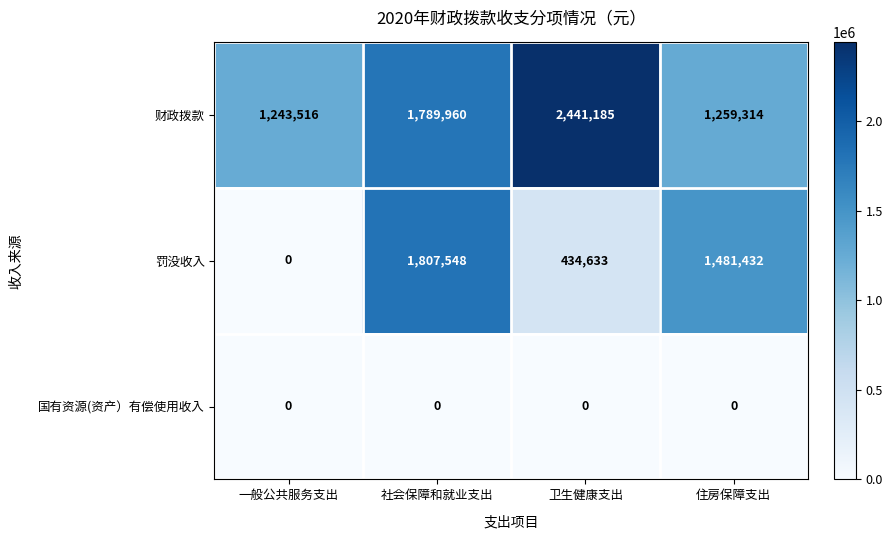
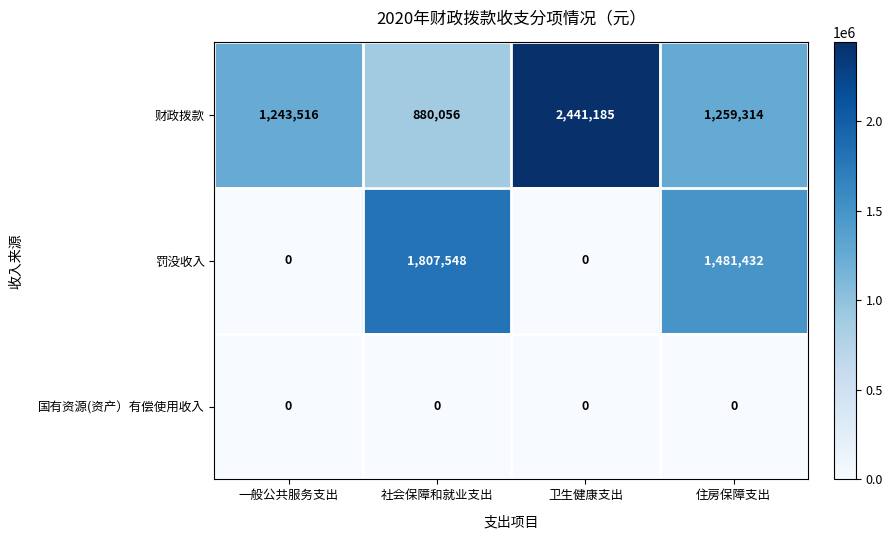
财政拨款, 社会保障和就业支出: 1,789,960 -> 880,056
罚没收入, 卫生健康支出: 434,633 -> 0
